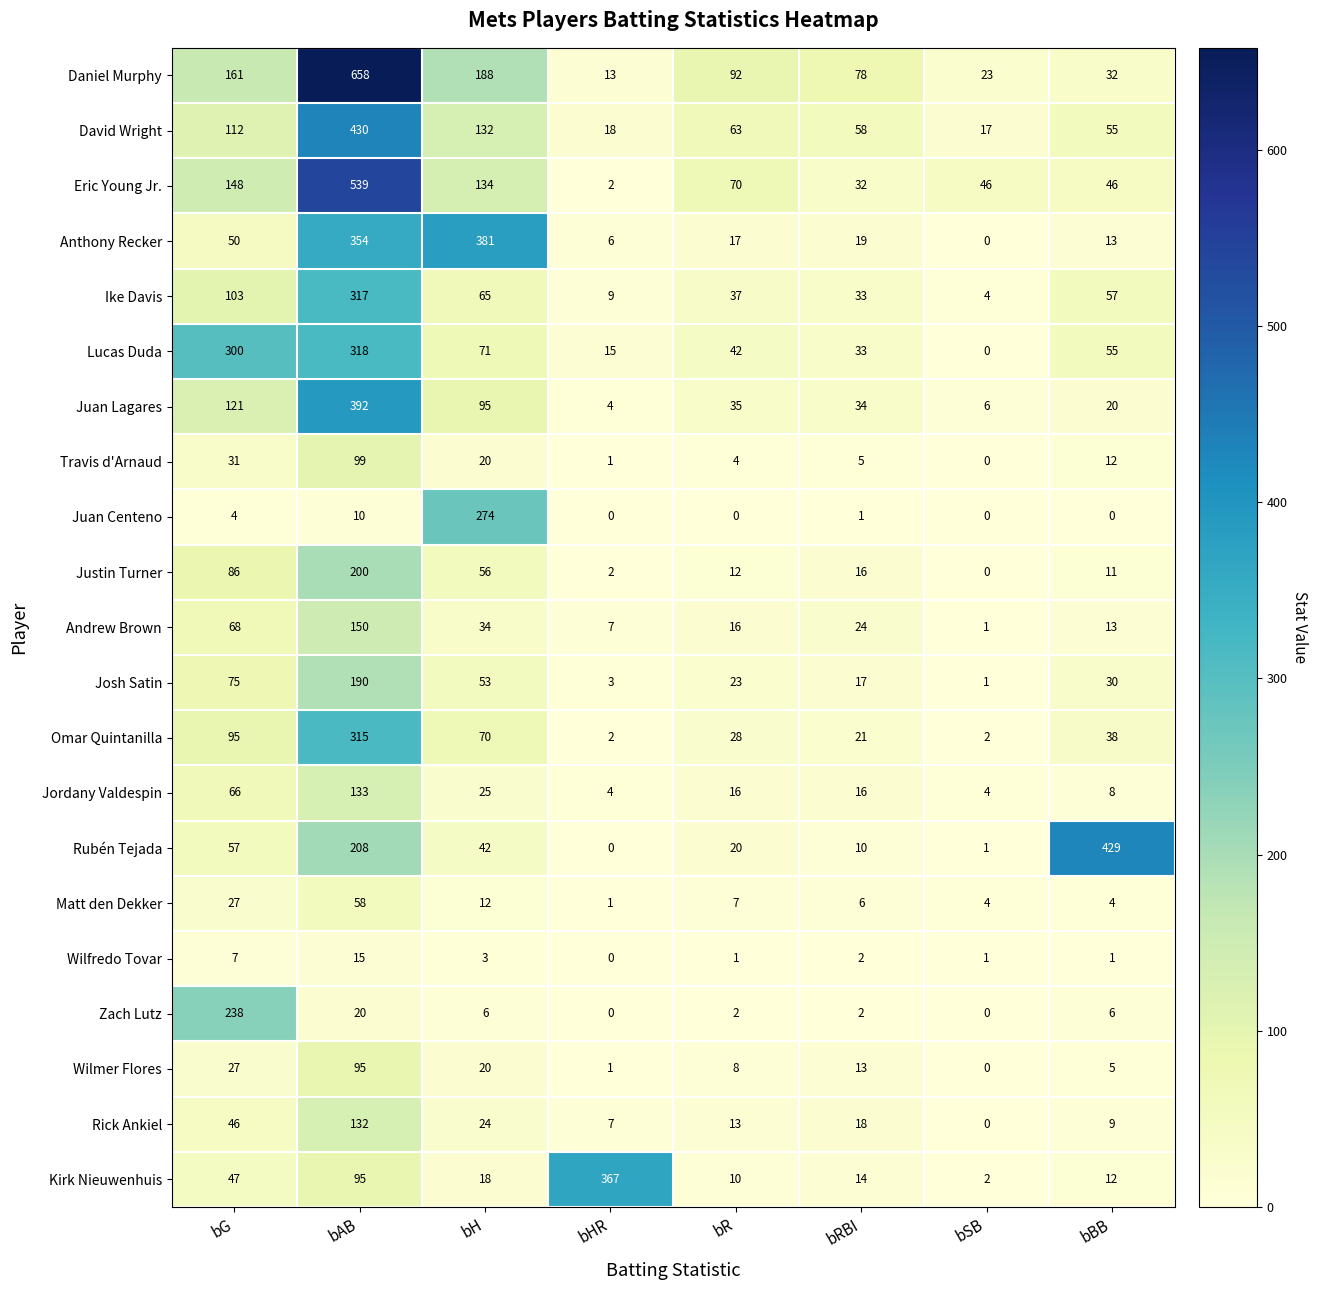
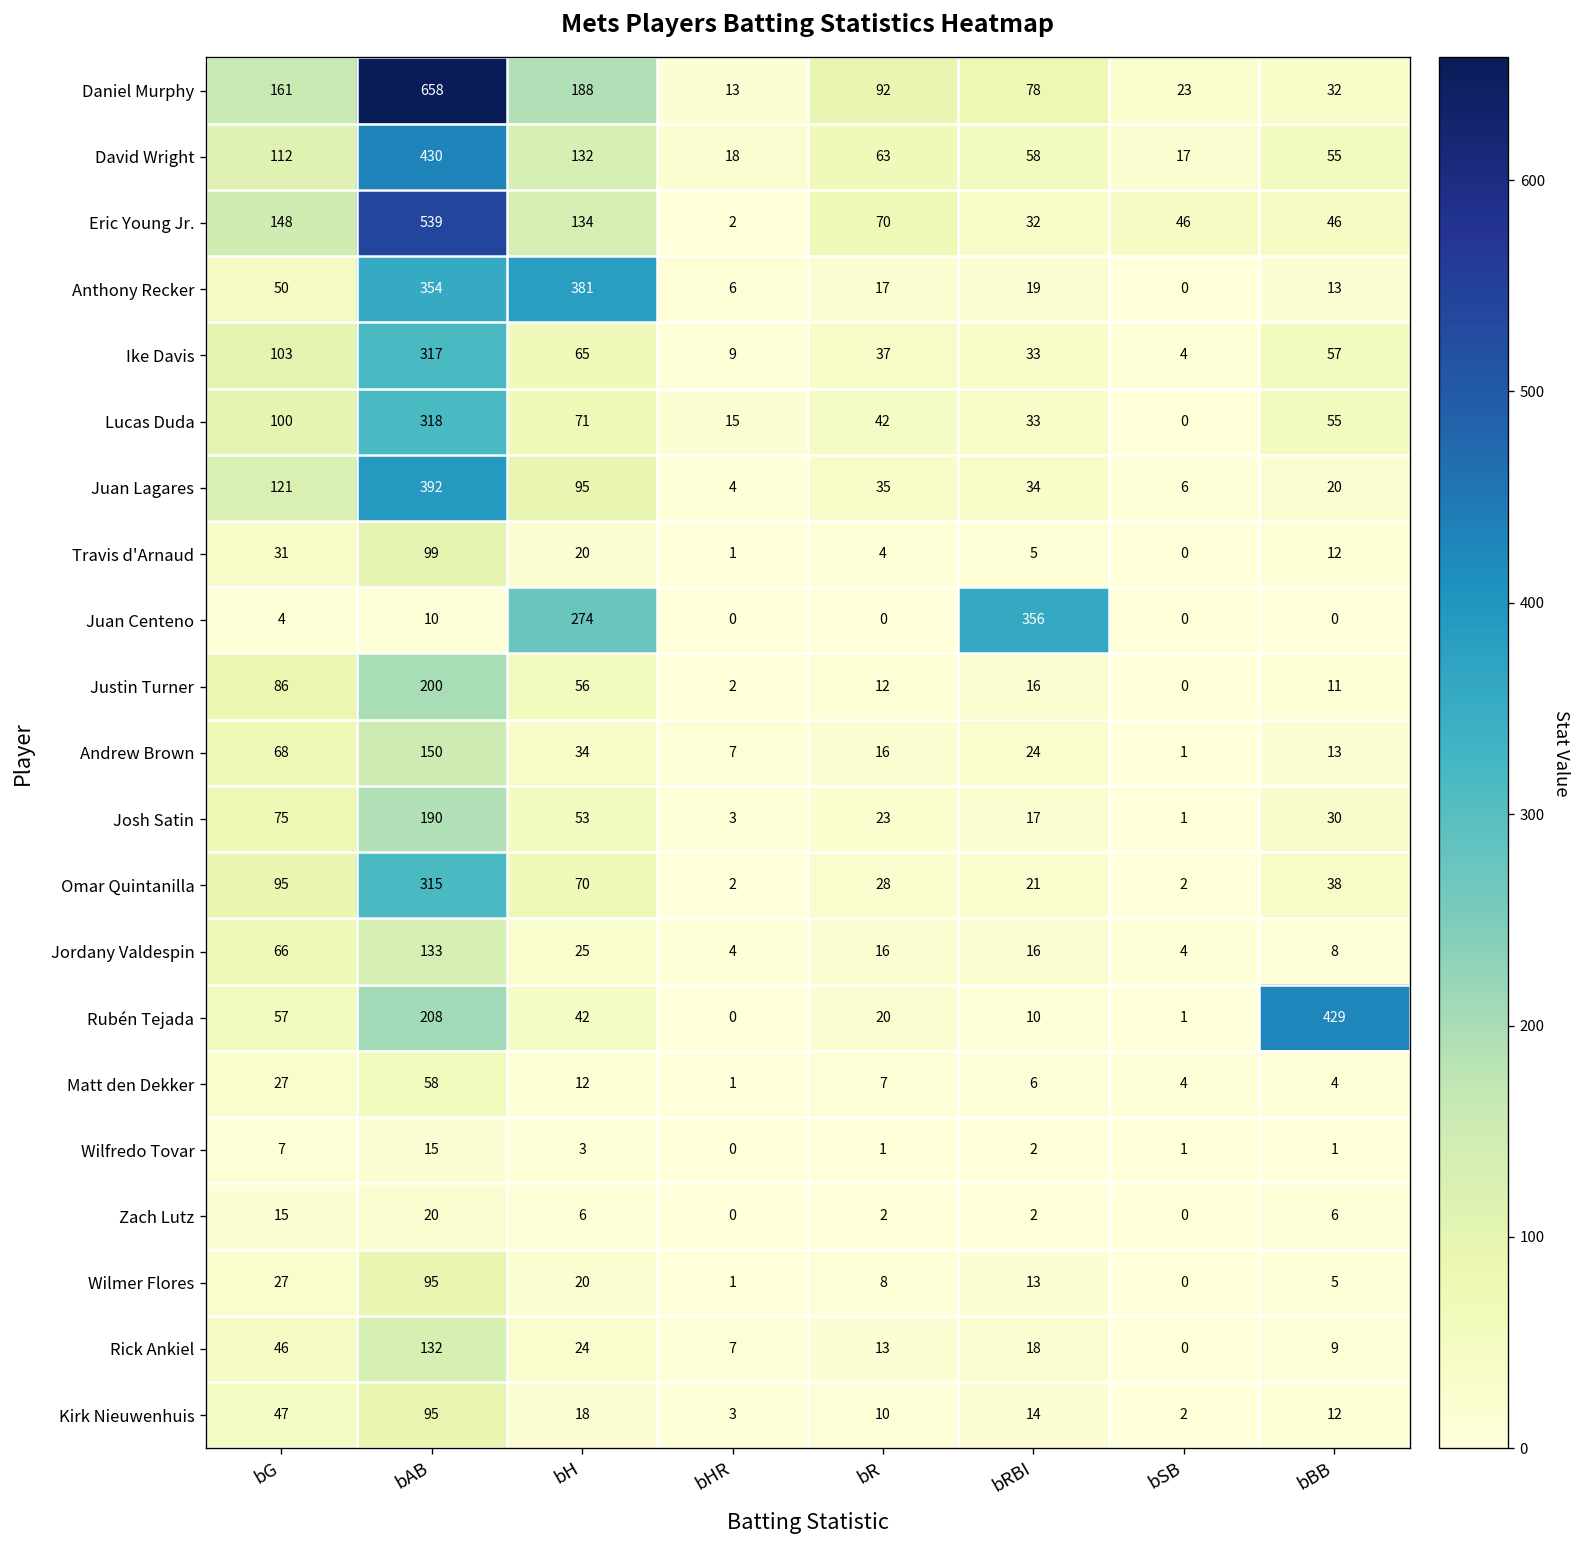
Lucas Duda, bG: 300 -> 100
Juan Centeno, bRBI: 1 -> 356
Zach Lutz, bG: 238 -> 15
Kirk Nieuwenhuis, bHR: 367 -> 3
